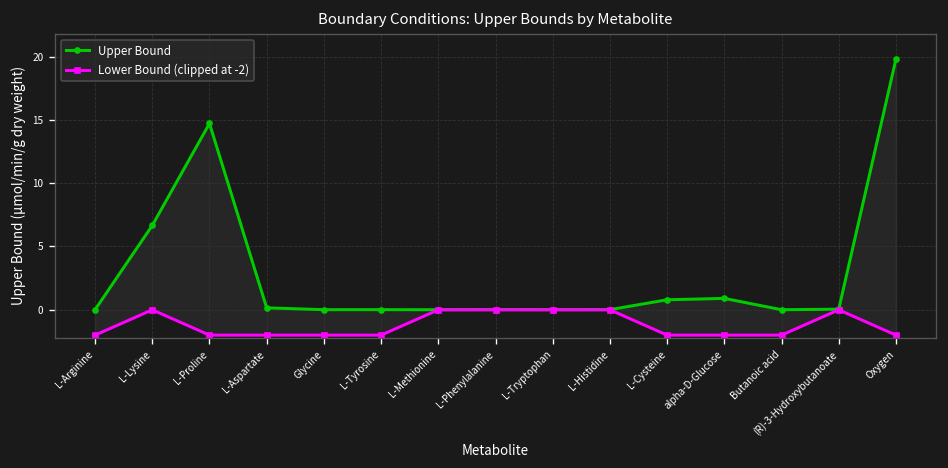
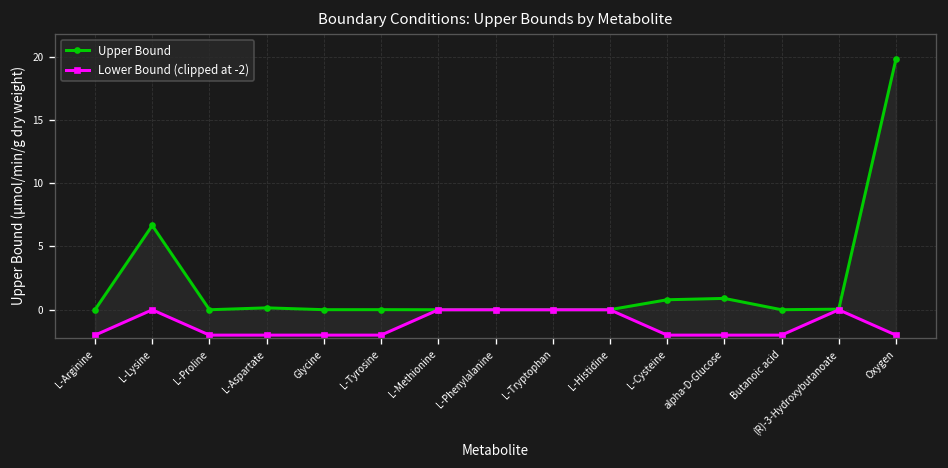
Upper Bound, L-Proline: 14.7 -> 0.0
